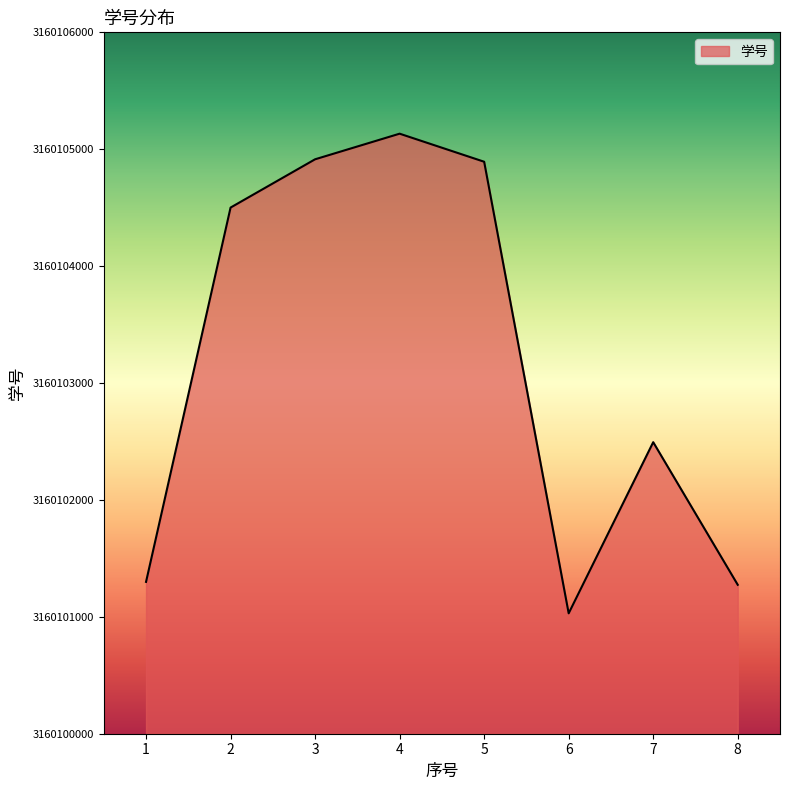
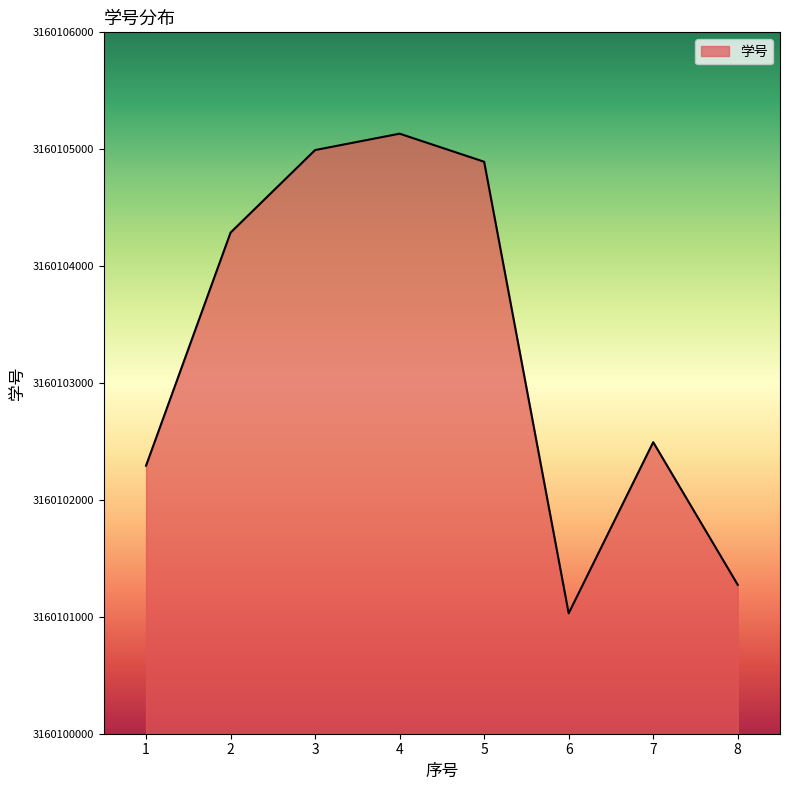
1: 3160101300 -> 3160102290
2: 3160104500 -> 3160104290
3: 3160104910 -> 3160104990
